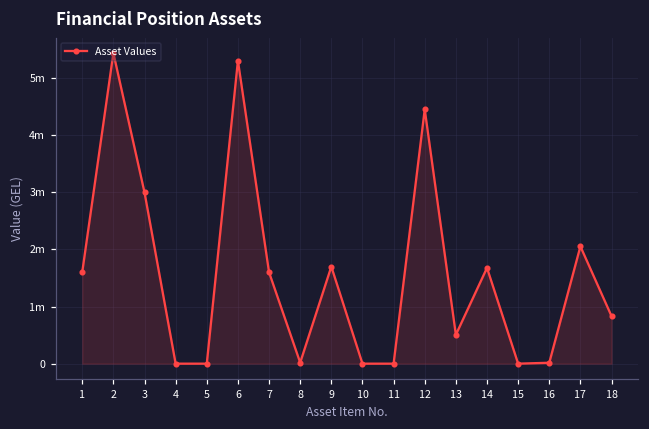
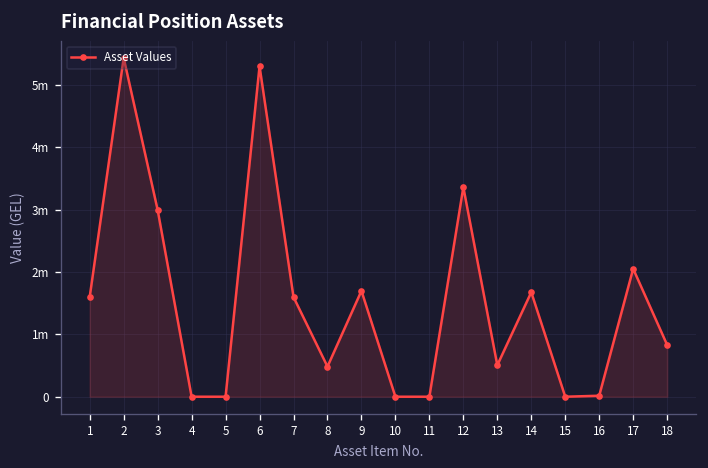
8: 0.0m -> 0.5m
12: 4.4m -> 3.4m
